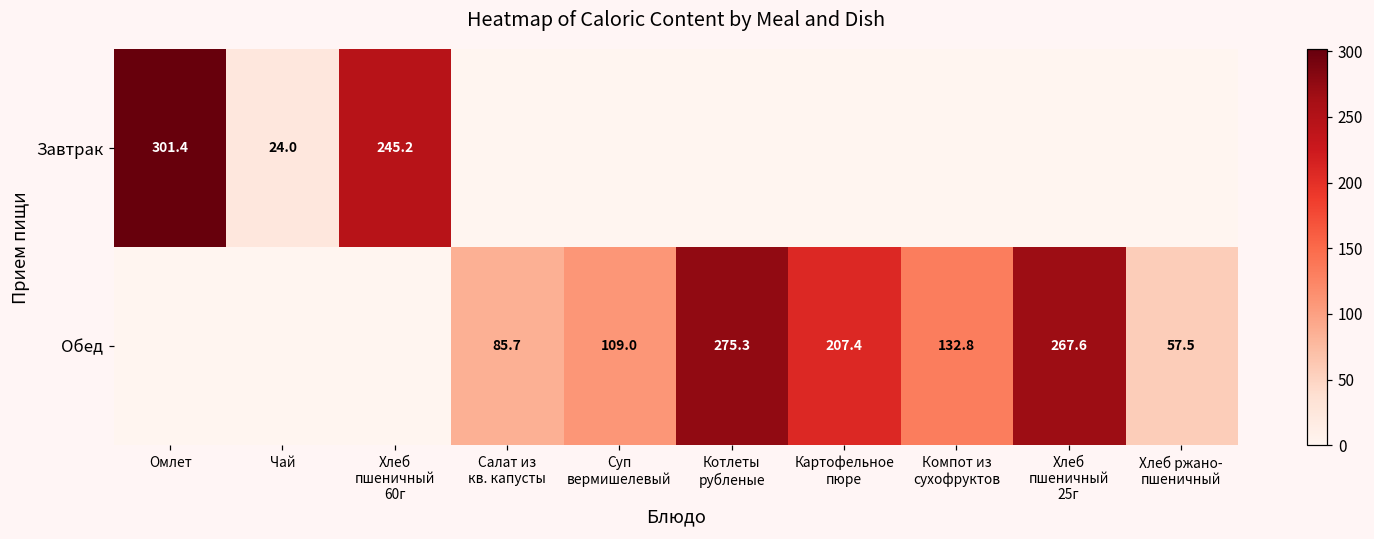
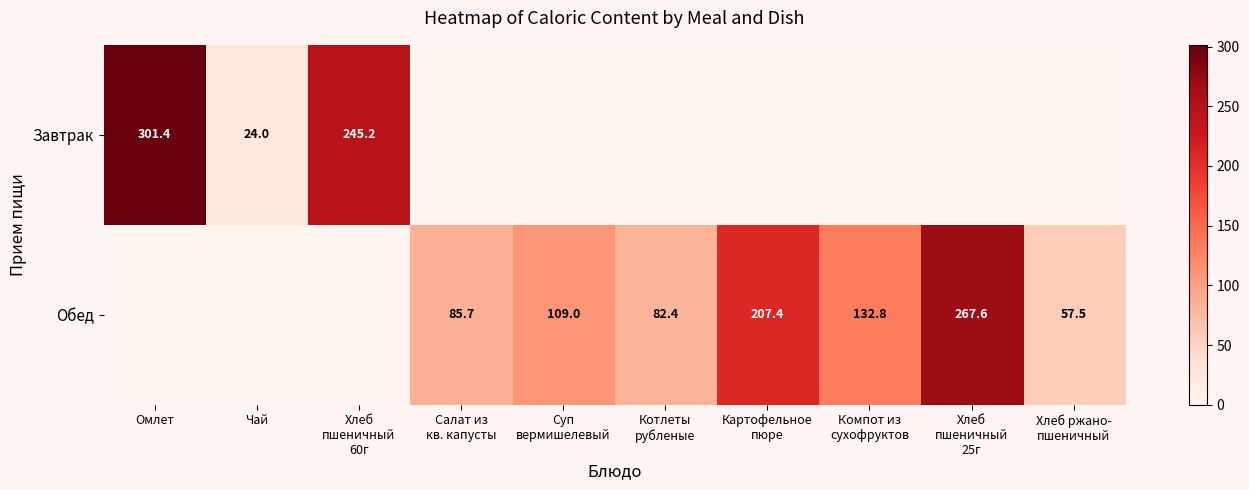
Обед, Котлеты рубленые: 275.3 -> 82.4
